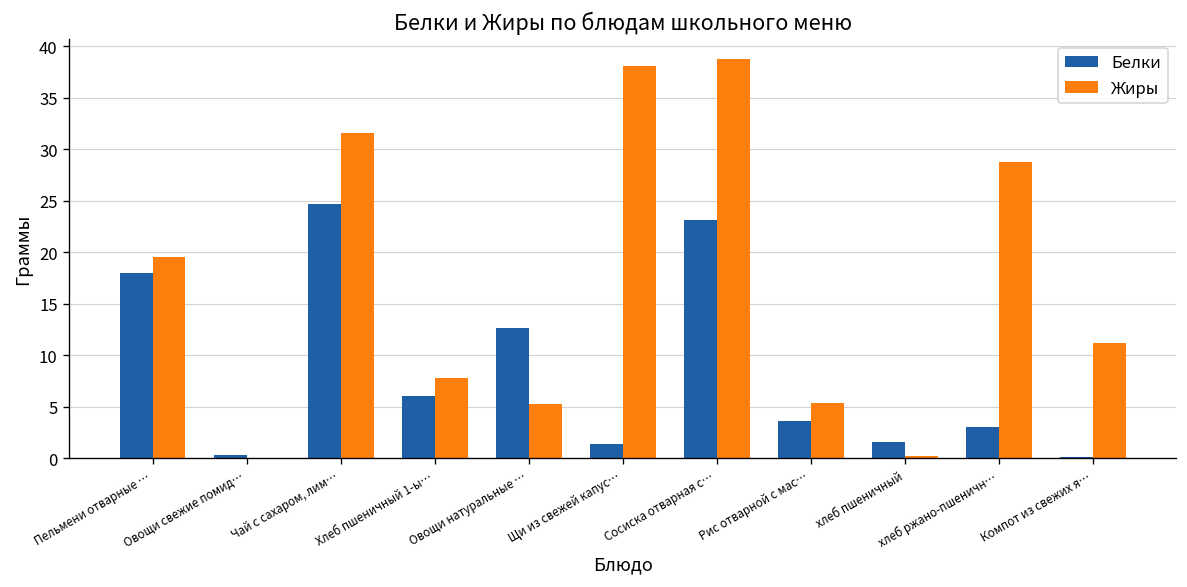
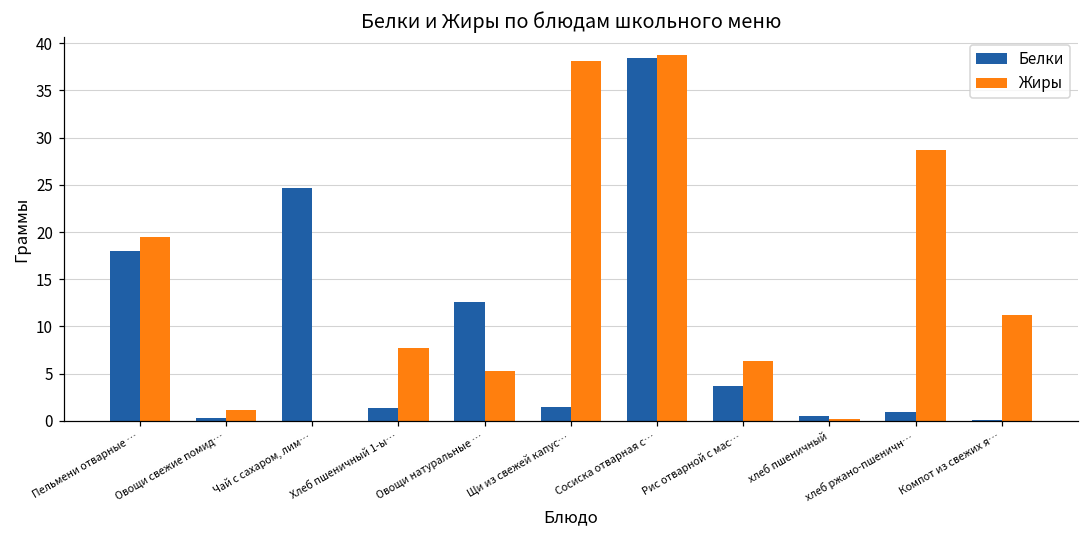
Жиры, Овощи свежие помид…: 0 -> 1
Жиры, Чай с сахаром, лим…: 32 -> 0
Белки, Хлеб пшеничный 1-ы…: 6 -> 1
Белки, Сосиска отварная с…: 23 -> 38
Жиры, Рис отварной с мас…: 5 -> 6
Белки, хлеб пшеничный: 2 -> 1
Белки, хлеб ржано-пшеничн…: 3 -> 1
